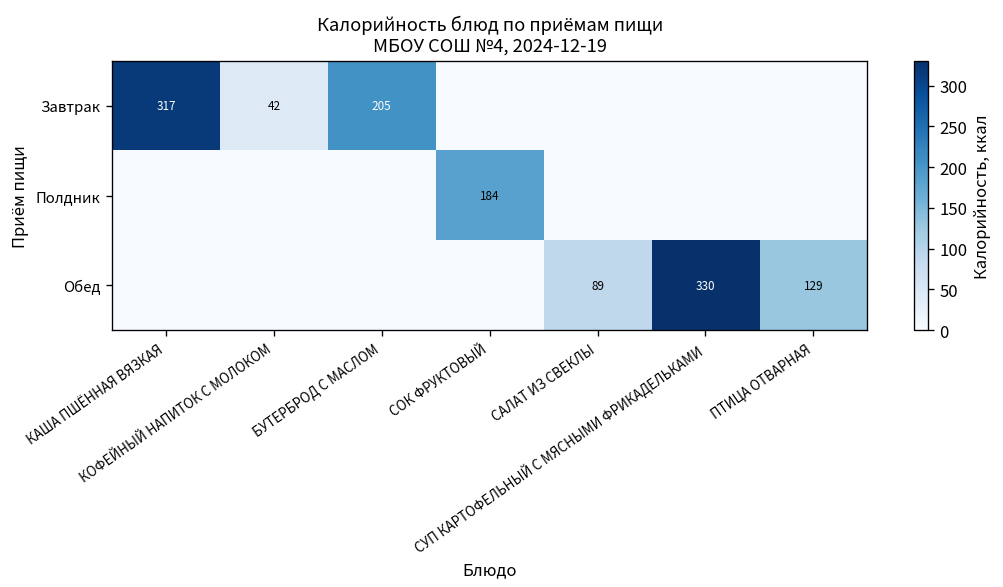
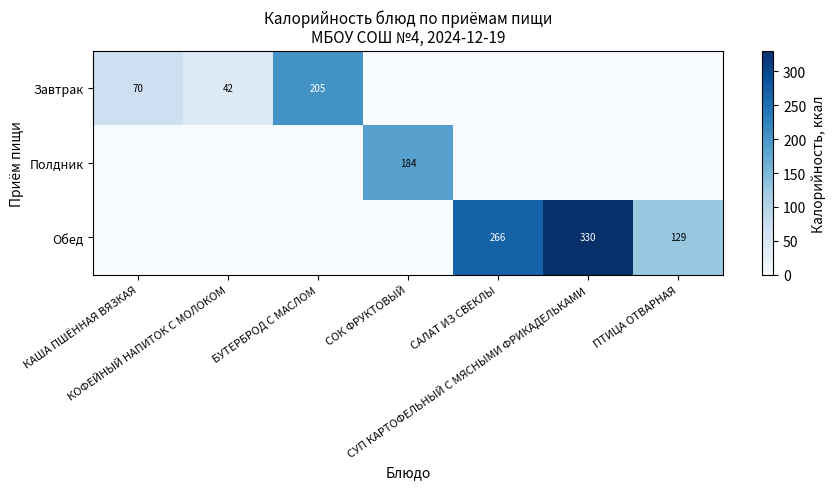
Завтрак, КАША ПШЁННАЯ ВЯЗКАЯ: 317 -> 70
Обед, САЛАТ ИЗ СВЕКЛЫ: 89 -> 266
